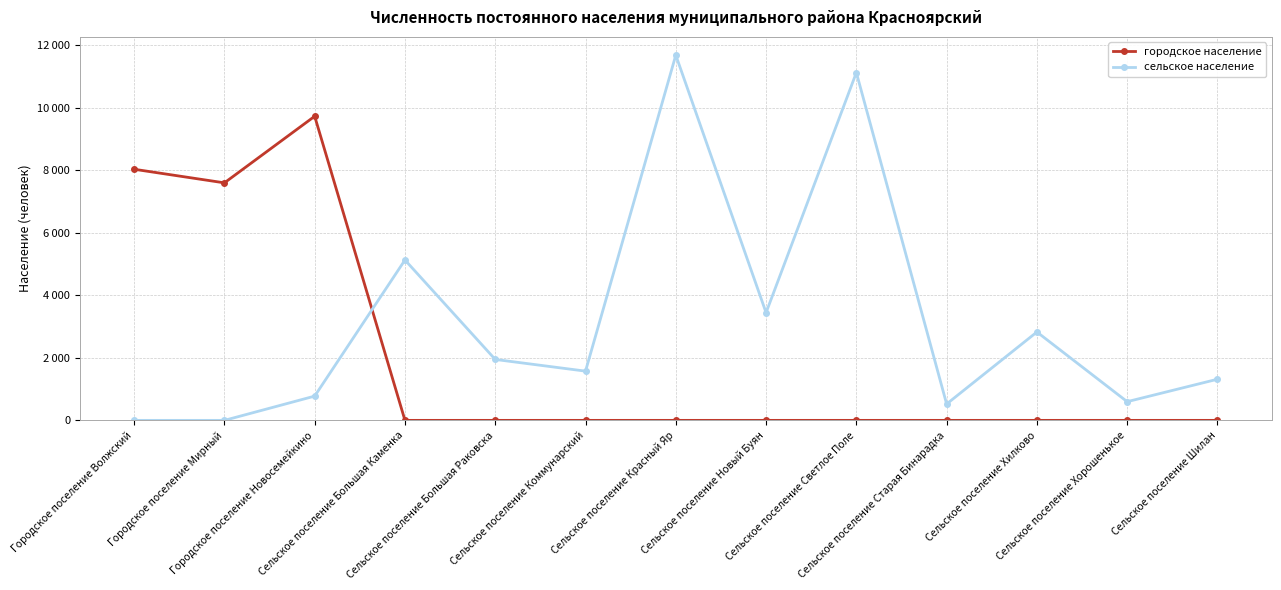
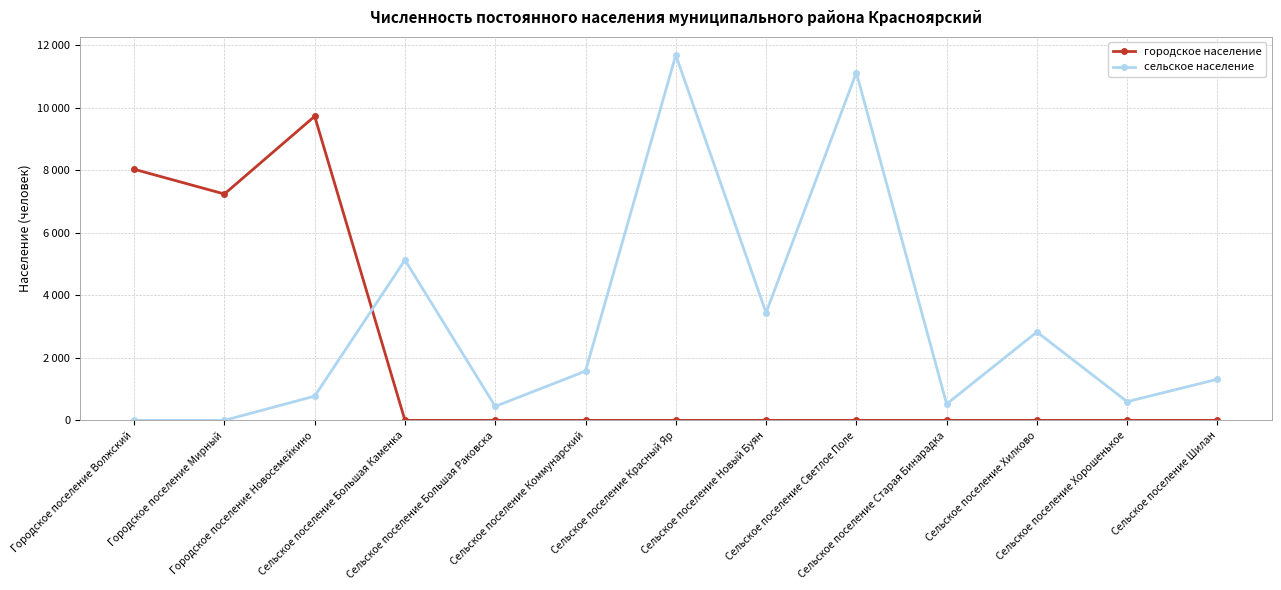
городское население, Городское поселение Мирный: 7600 -> 7200
сельское население, Сельское поселение Большая Раковска: 1900 -> 400
